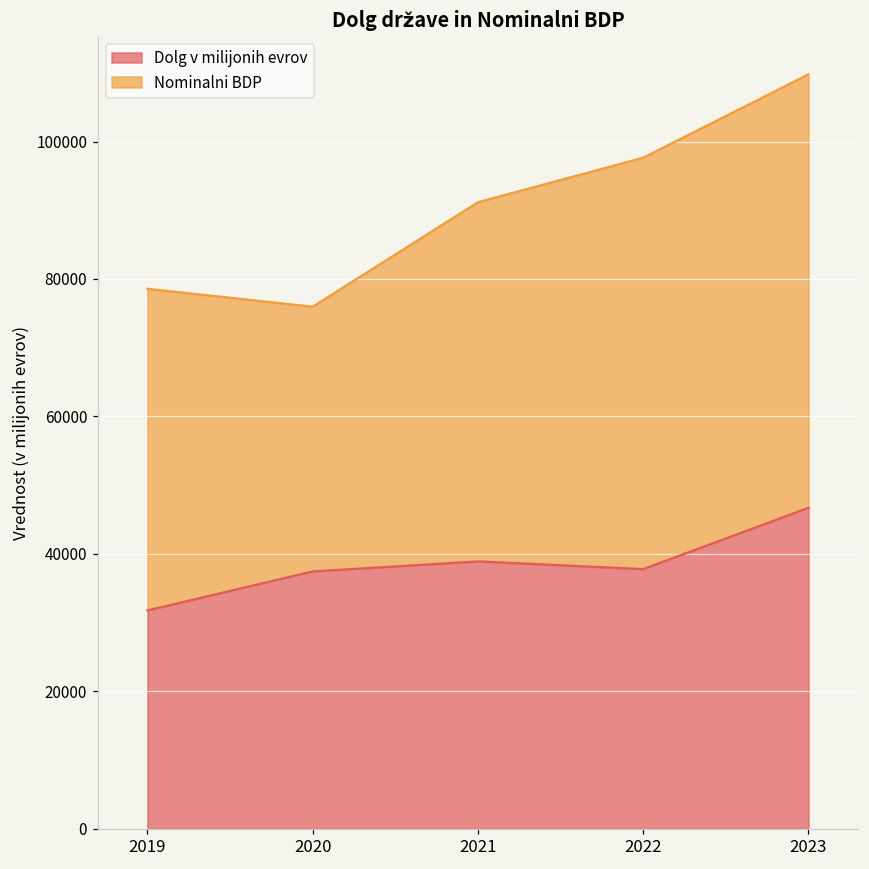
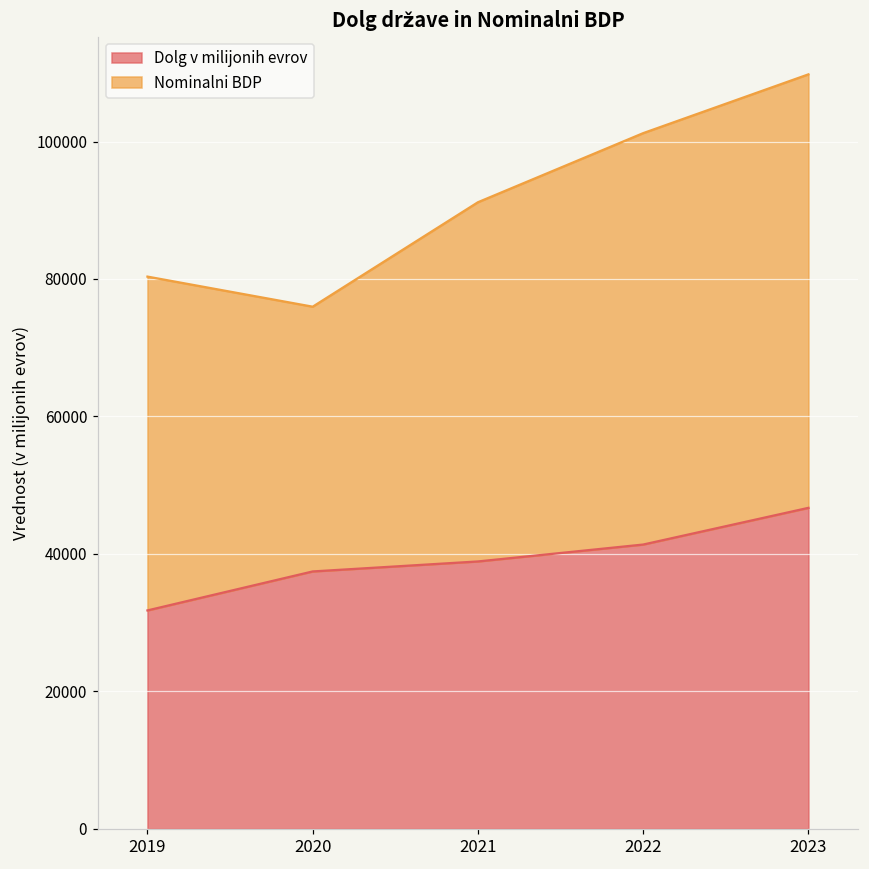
Nominalni BDP, 2019: 47000 -> 49000
Dolg v milijonih evrov, 2022: 38000 -> 41000
